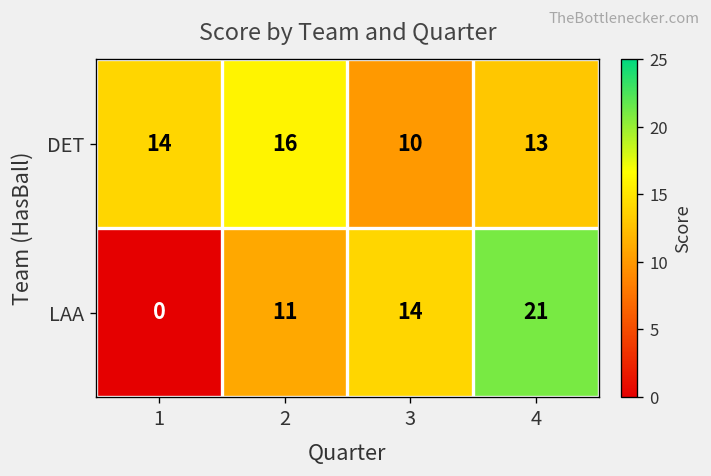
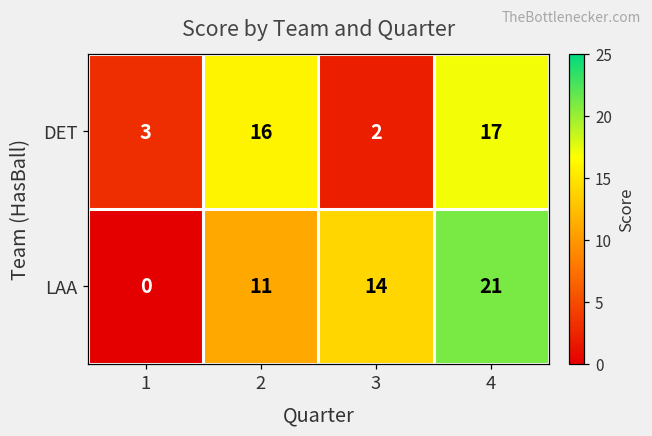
DET, 1: 14 -> 3
DET, 3: 10 -> 2
DET, 4: 13 -> 17
